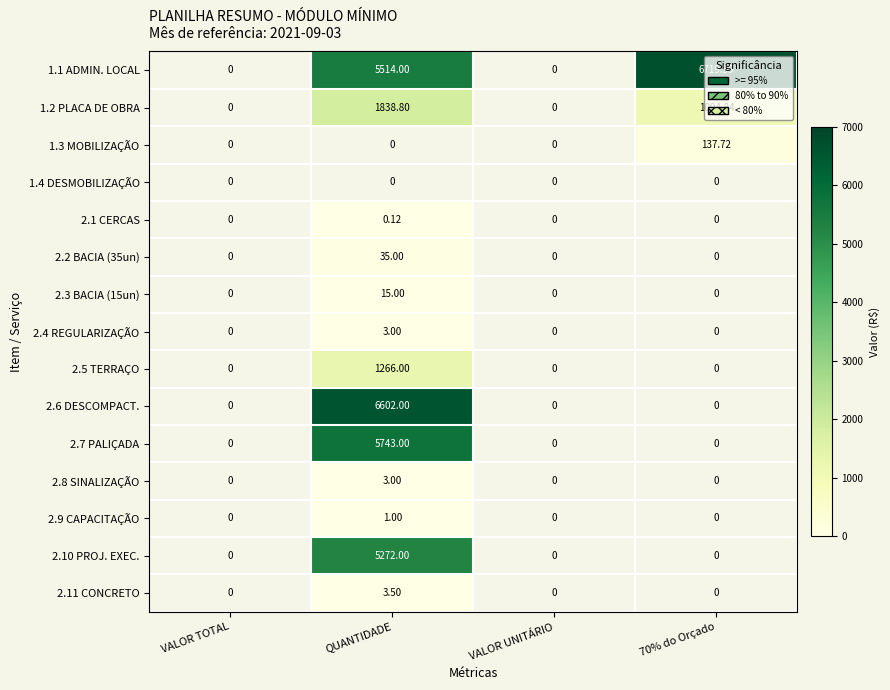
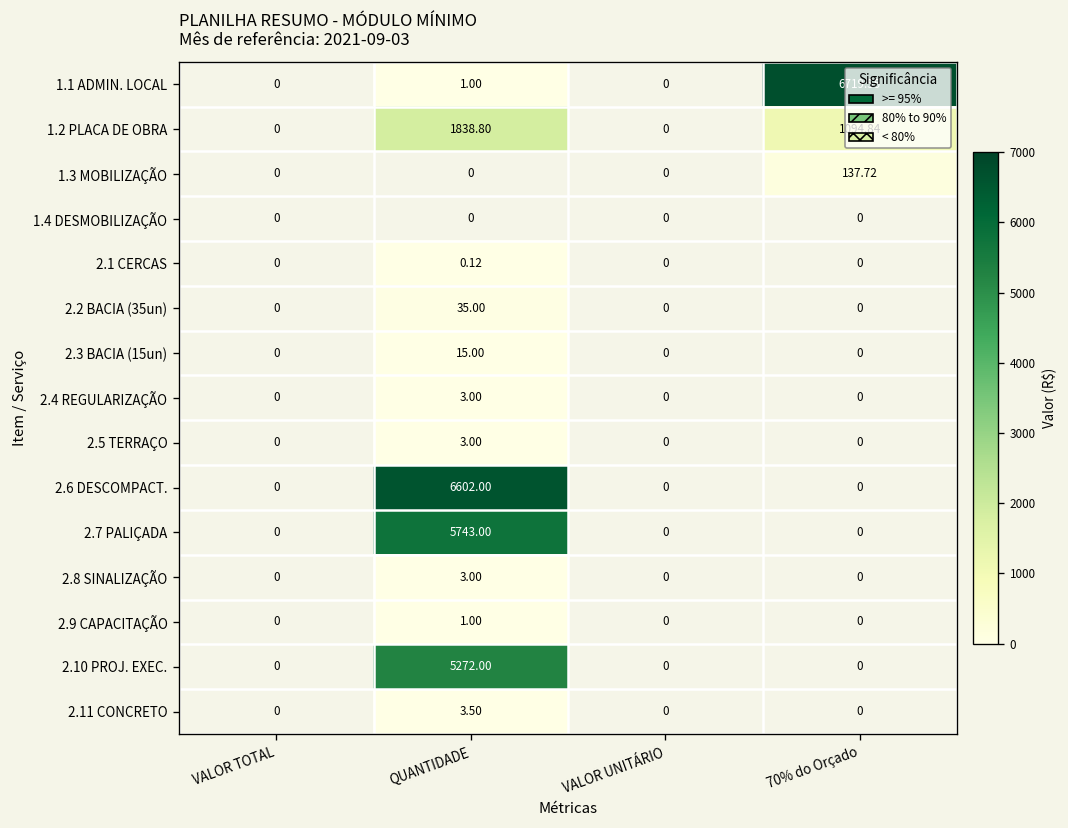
1.1 ADMIN. LOCAL, QUANTIDADE: 5514.00 -> 1.00
2.5 TERRAÇO, QUANTIDADE: 1266.00 -> 3.00
